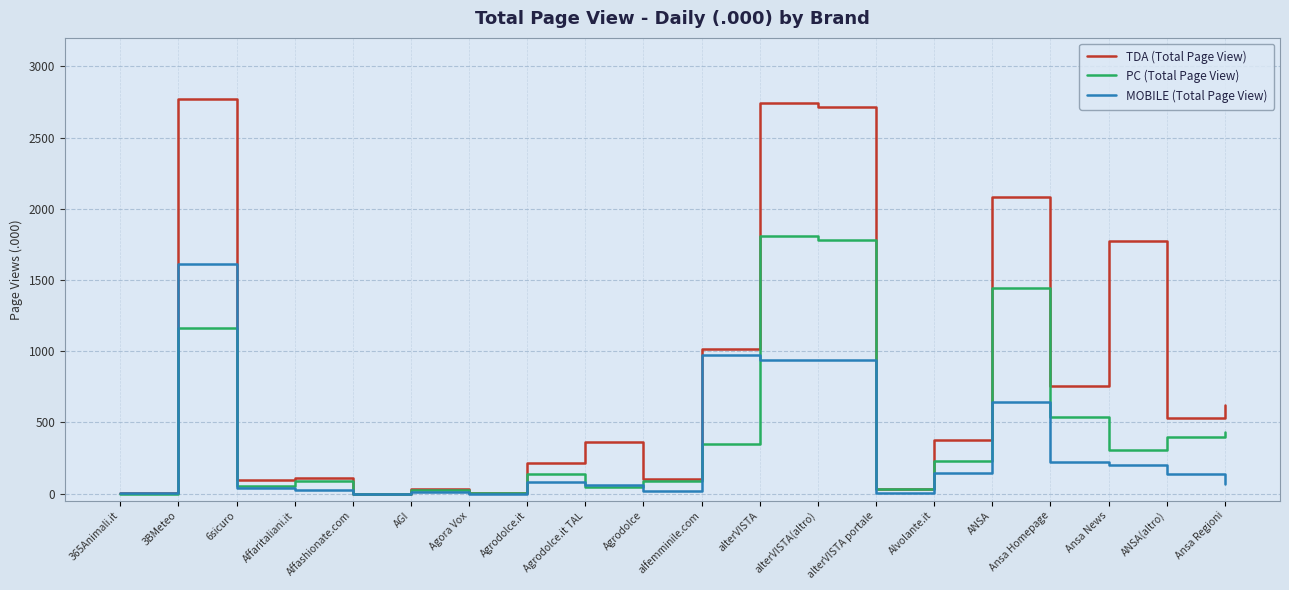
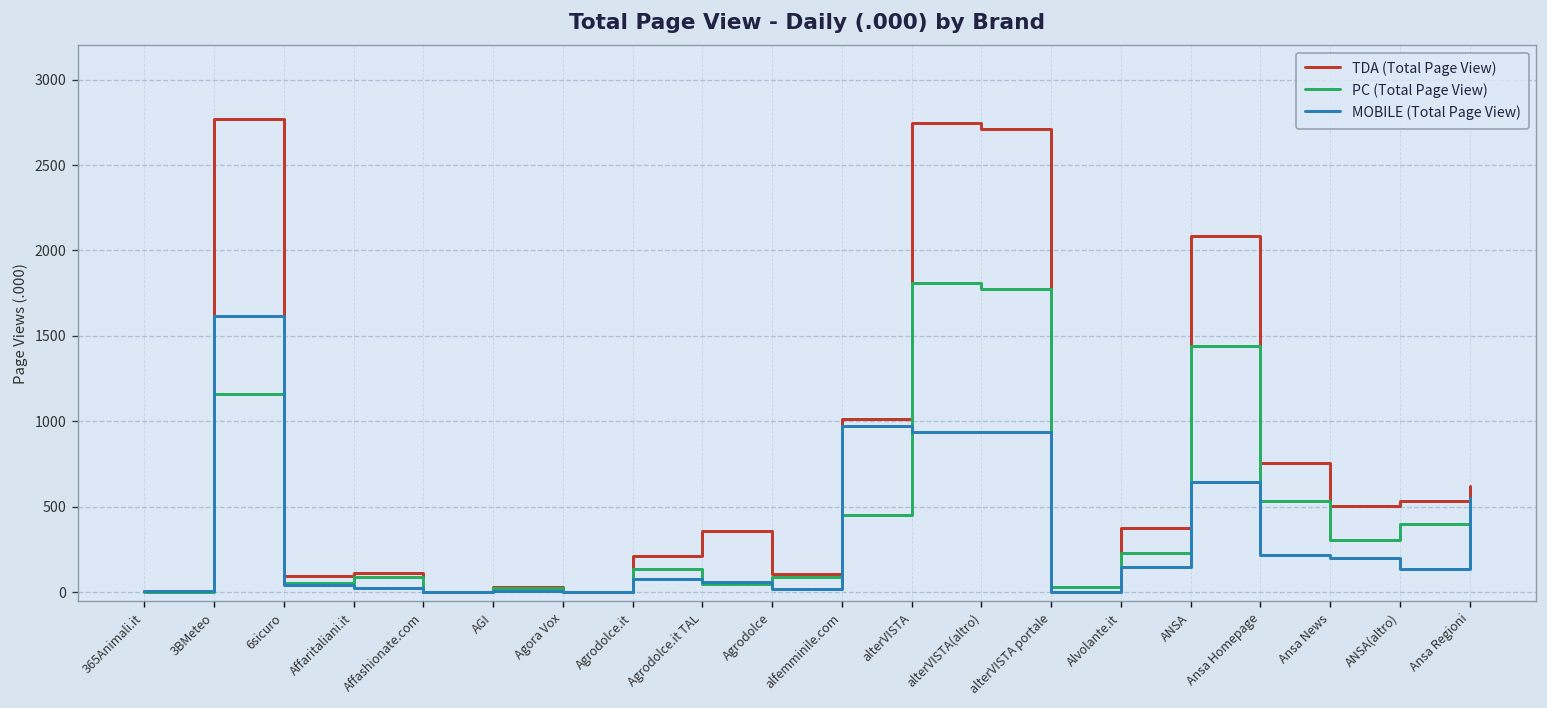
PC (Total Page View), alfemminile.com: 350 -> 450
TDA (Total Page View), Ansa News: 1770 -> 500
MOBILE (Total Page View), Ansa Regioni: 70 -> 550
